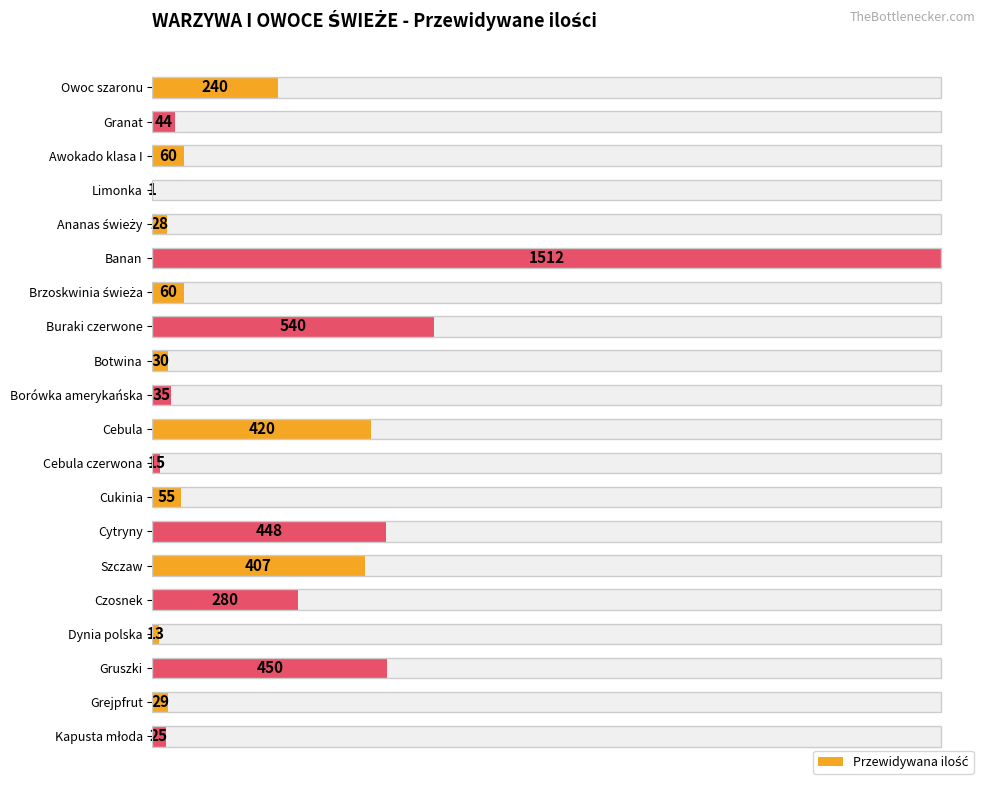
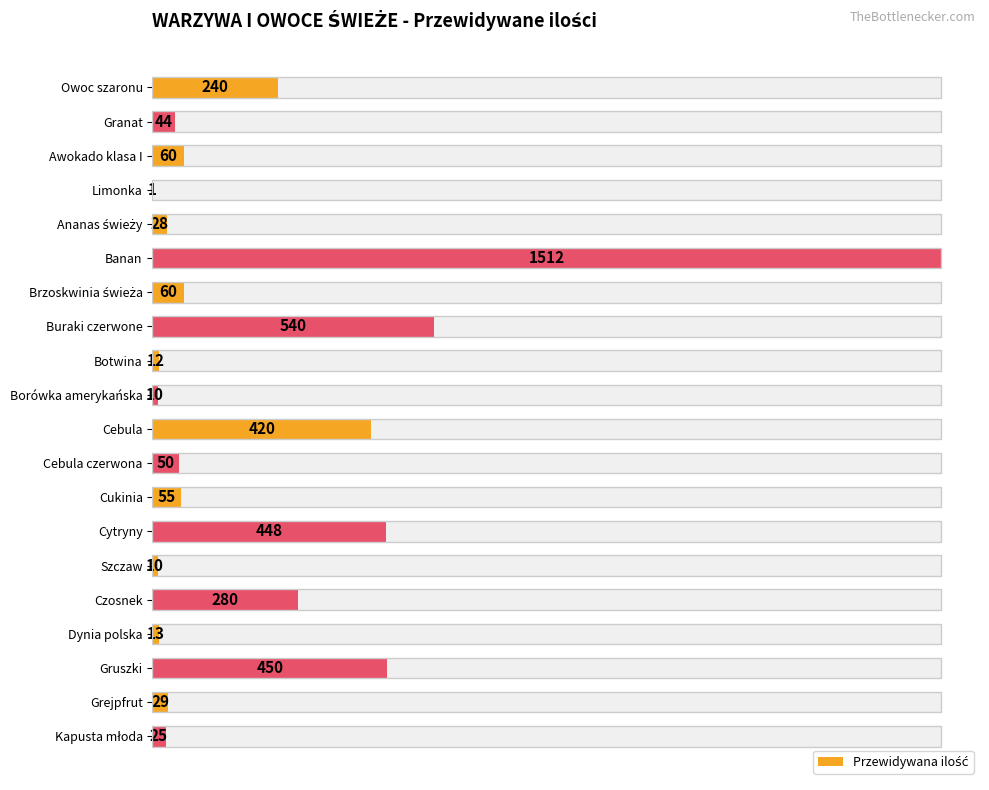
Przewidywana ilość, Botwina: 30 -> 12
Przewidywana ilość, Borówka amerykańska: 35 -> 10
Przewidywana ilość, Cebula czerwona: 15 -> 50
Przewidywana ilość, Szczaw: 407 -> 10
